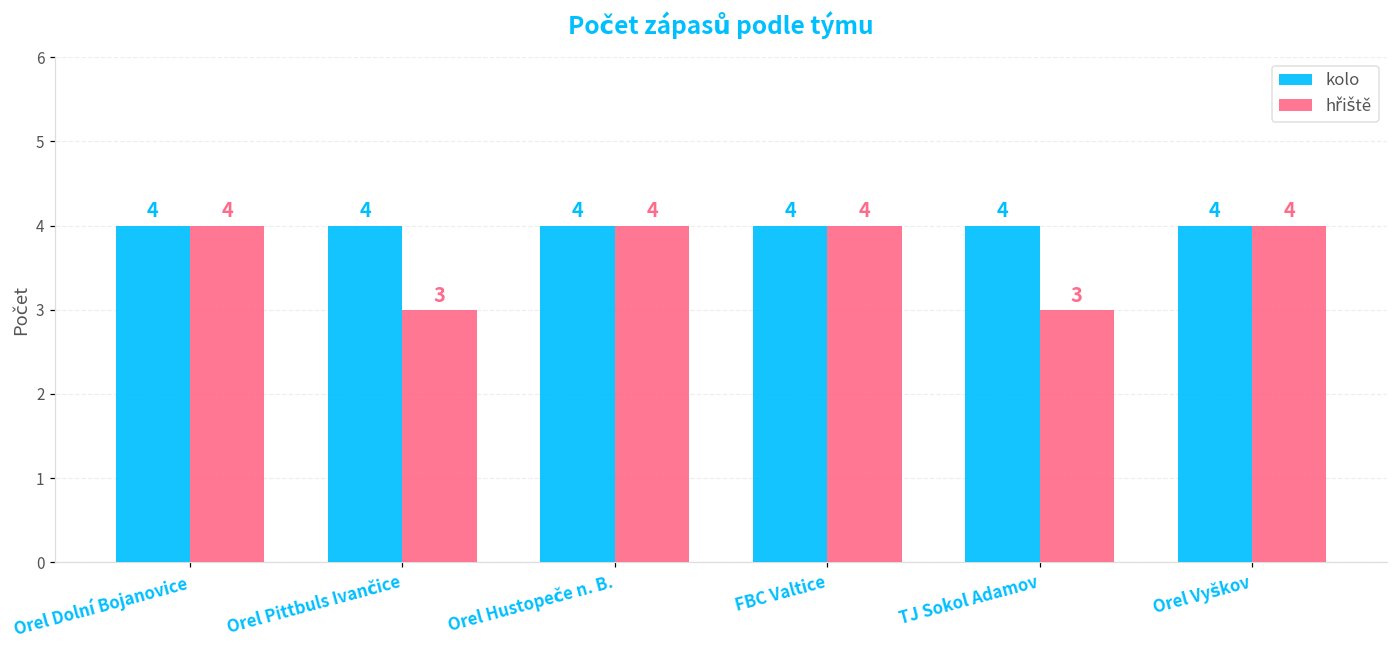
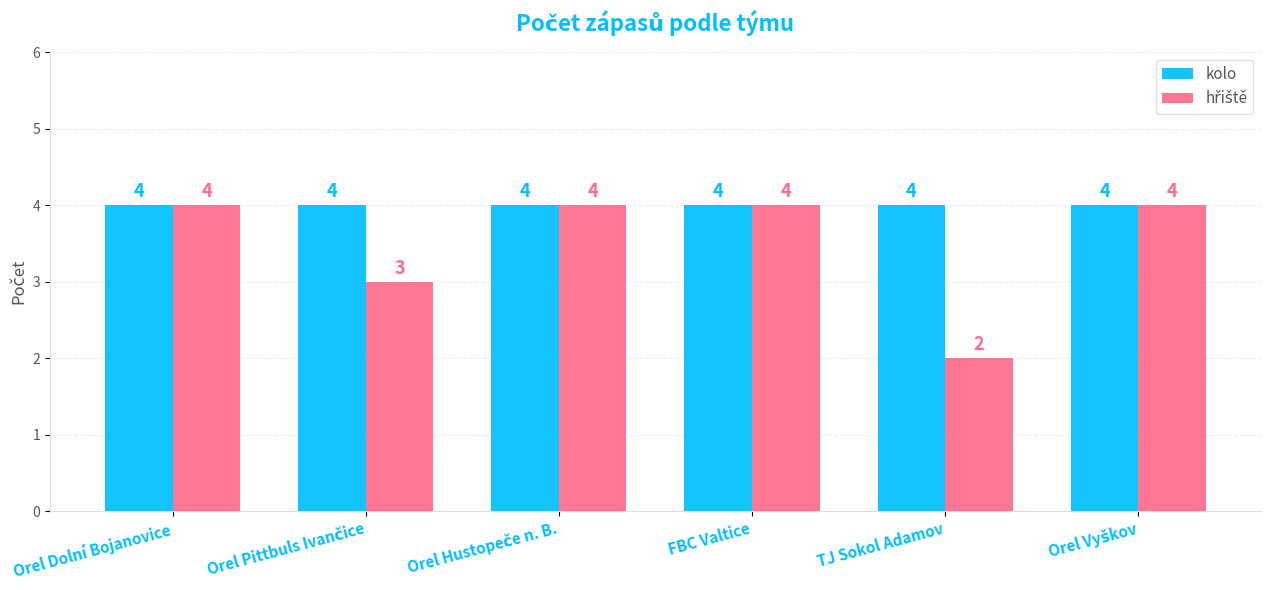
hřiště, TJ Sokol Adamov: 3 -> 2
